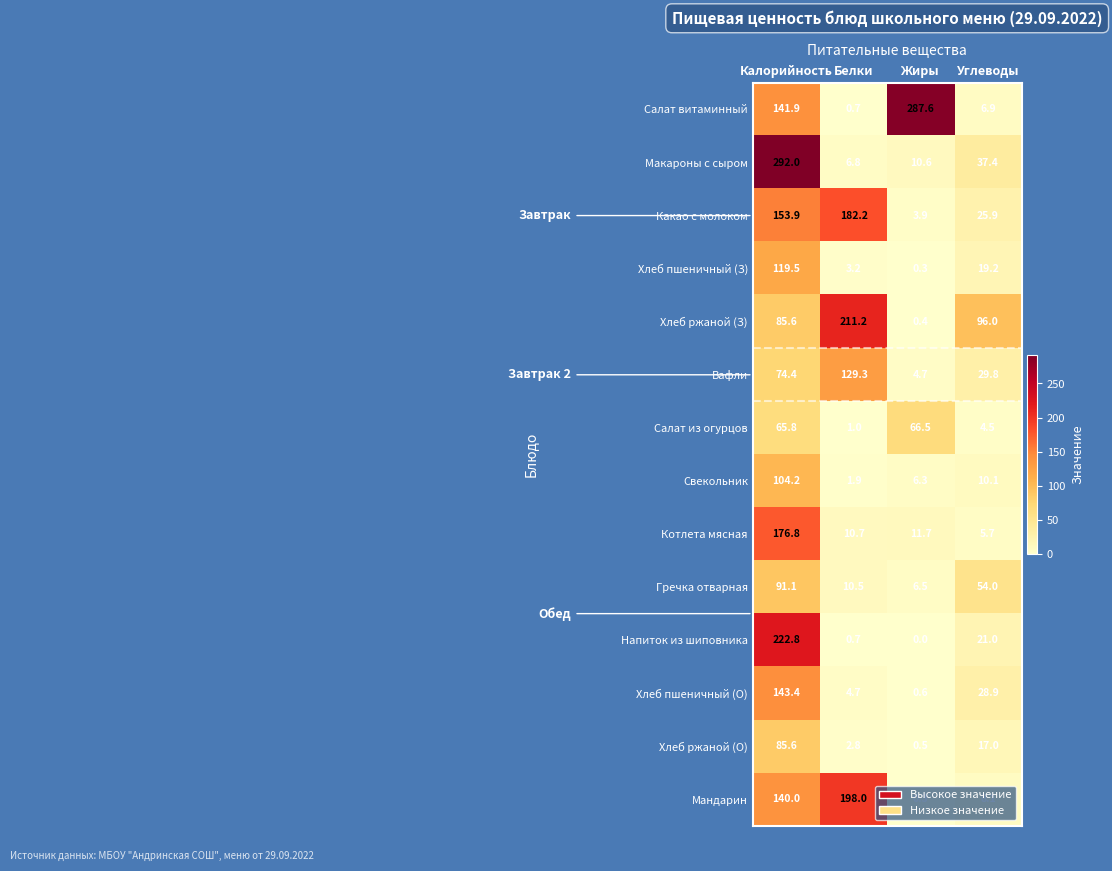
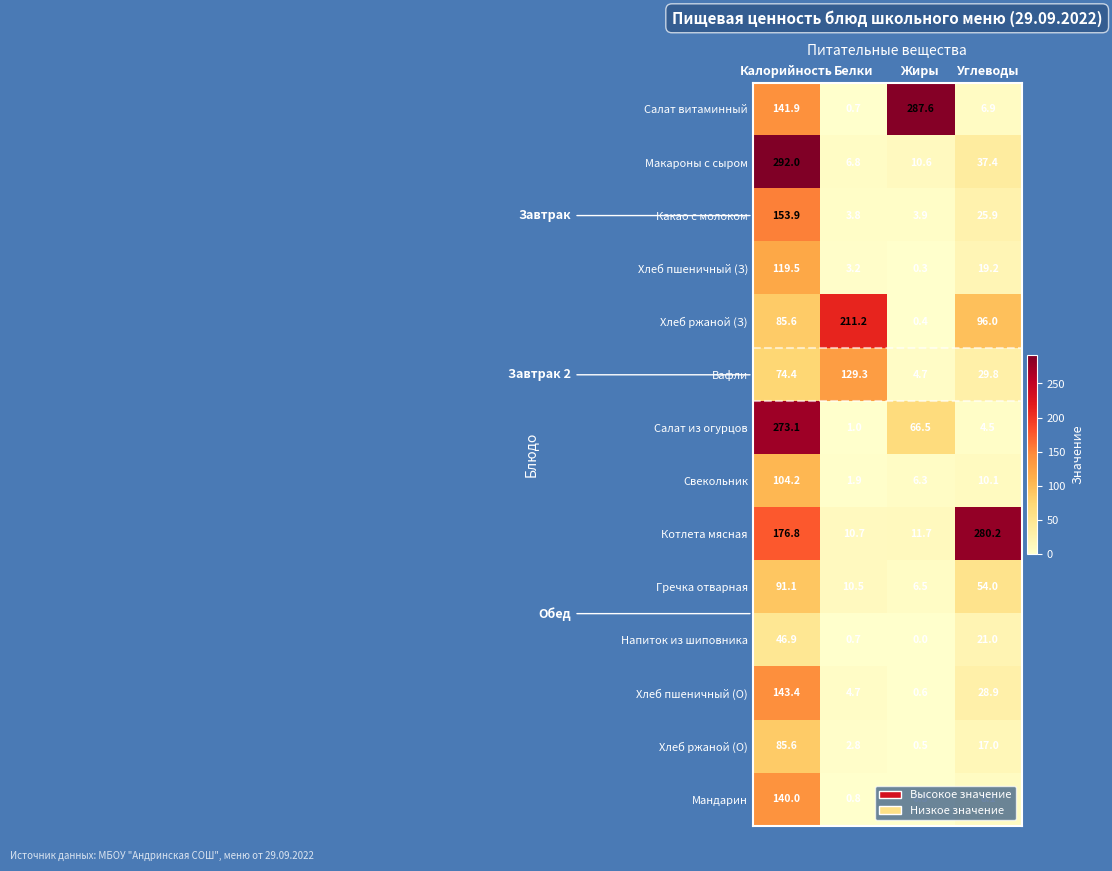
Какао с молоком, Белки: 182.2 -> 3.8
Салат из огурцов, Калорийность: 65.8 -> 273.1
Котлета мясная, Углеводы: 5.7 -> 280.2
Напиток из шиповника, Калорийность: 222.8 -> 46.9
Мандарин, Белки: 198.0 -> 0.8
